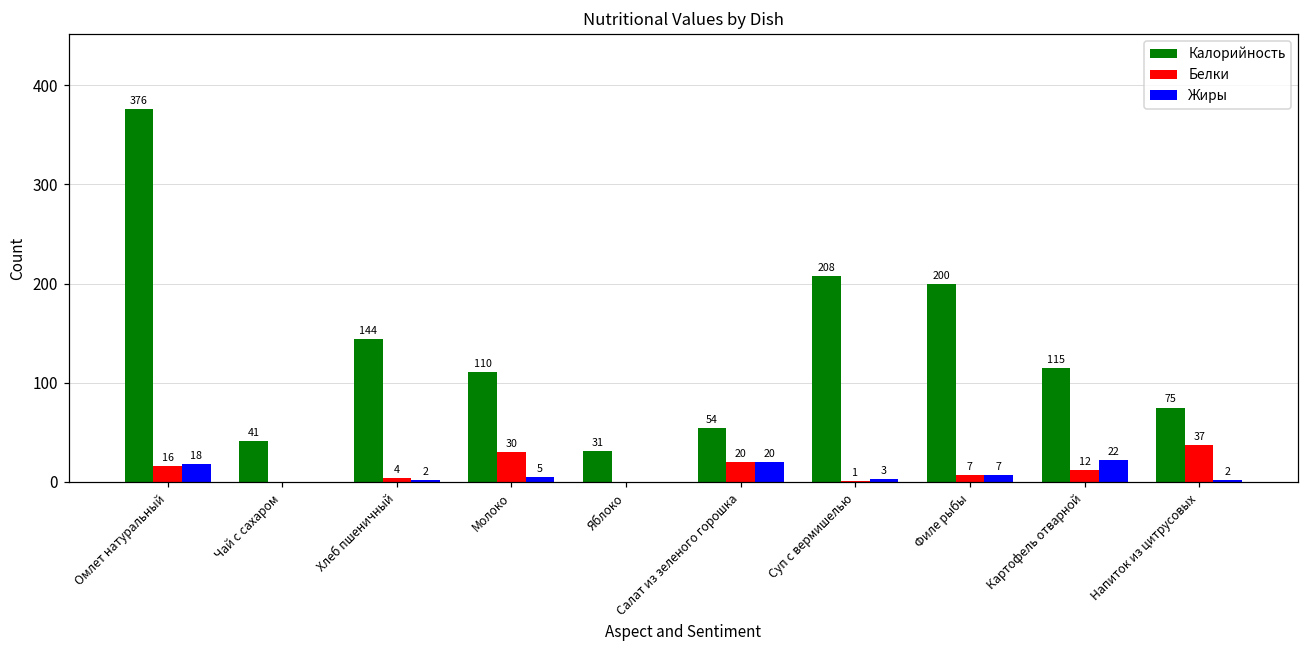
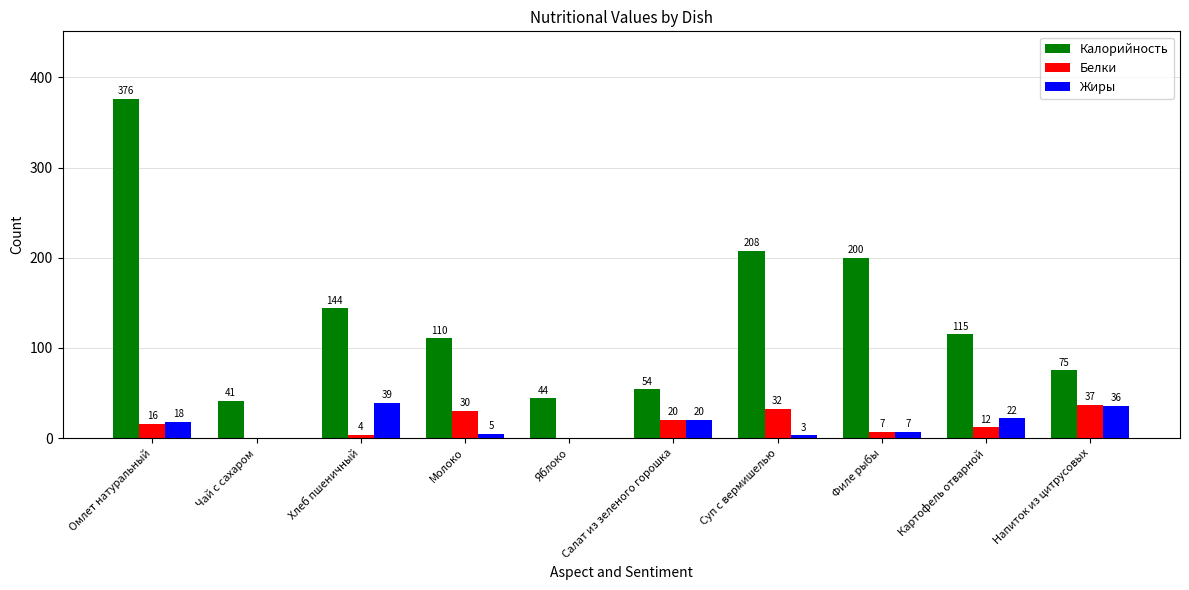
Жиры, Хлеб пшеничный: 2 -> 39
Калорийность, Яблоко: 31 -> 44
Белки, Суп с вермишелью: 1 -> 32
Жиры, Напиток из цитрусовых: 2 -> 36
